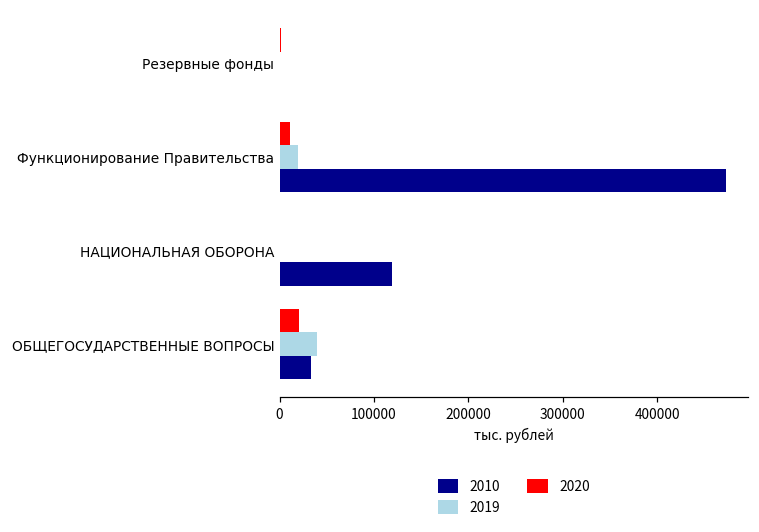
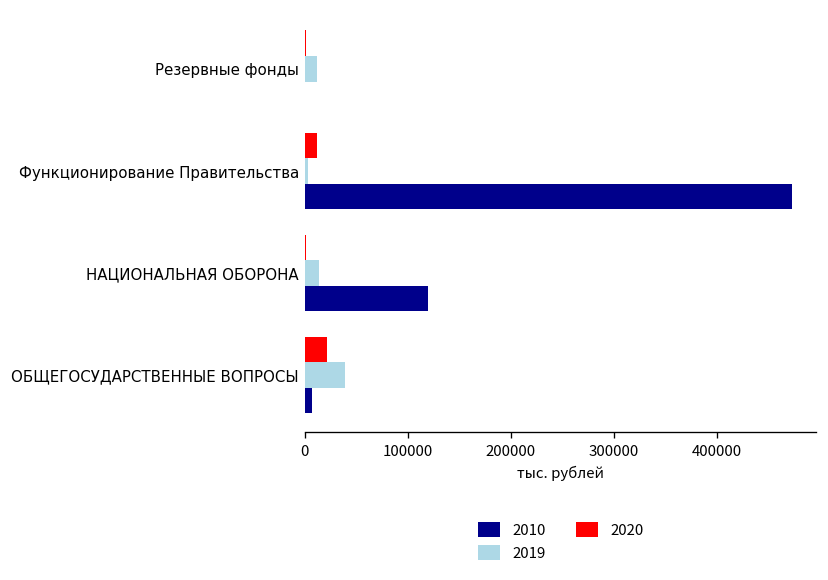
2019, Резервные фонды: 0 -> 10000
2019, Функционирование Правительства: 20000 -> 0
2019, НАЦИОНАЛЬНАЯ ОБОРОНА: 0 -> 10000
2010, ОБЩЕГОСУДАРСТВЕННЫЕ ВОПРОСЫ: 30000 -> 10000
